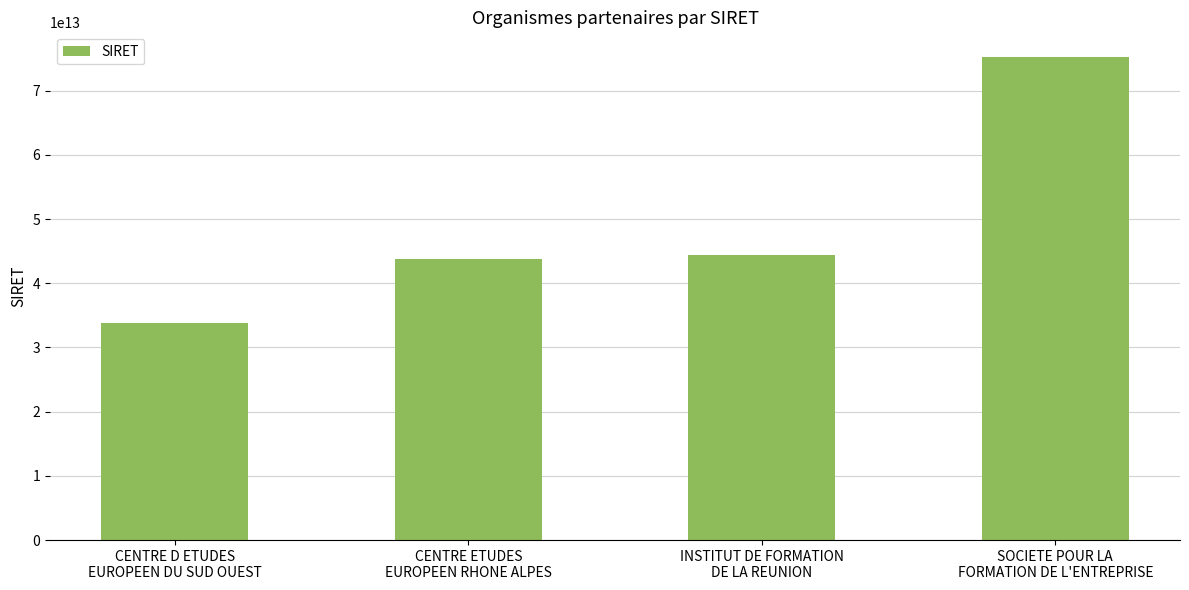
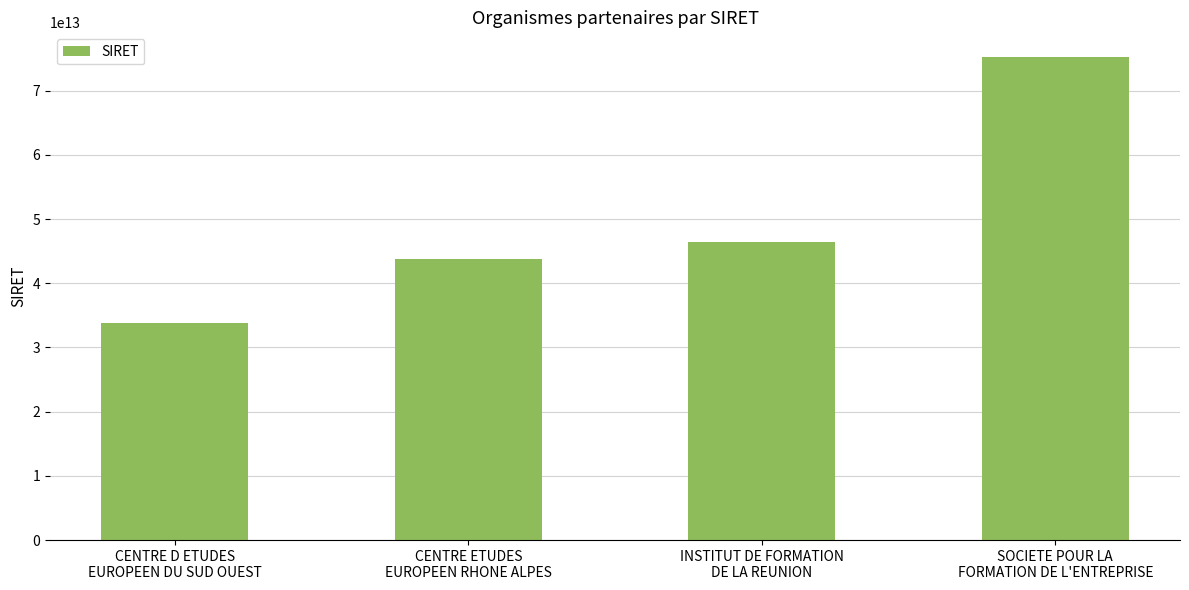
INSTITUT DE FORMATION DE LA REUNION: 44000000000000 -> 46000000000000
